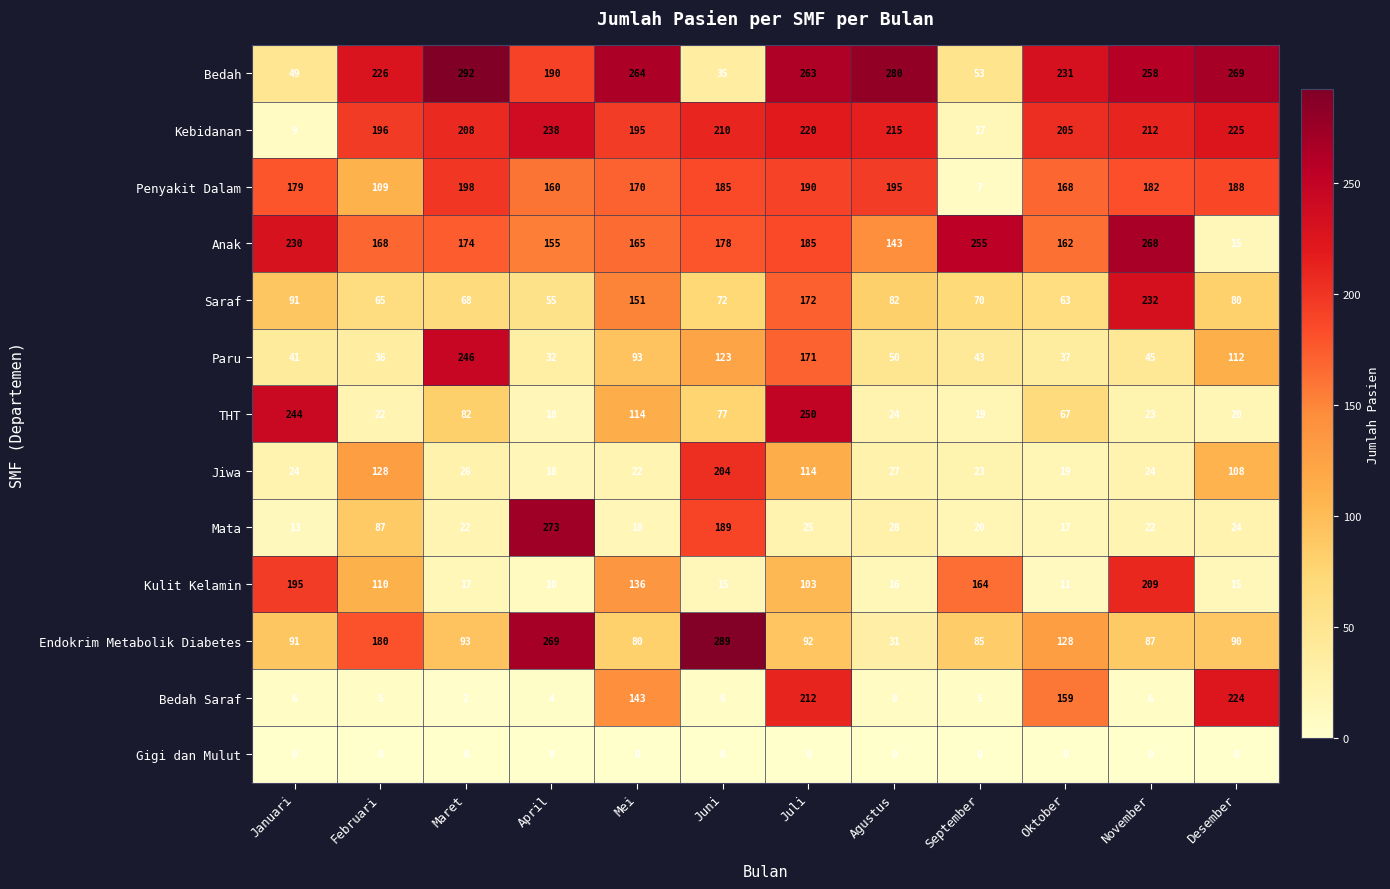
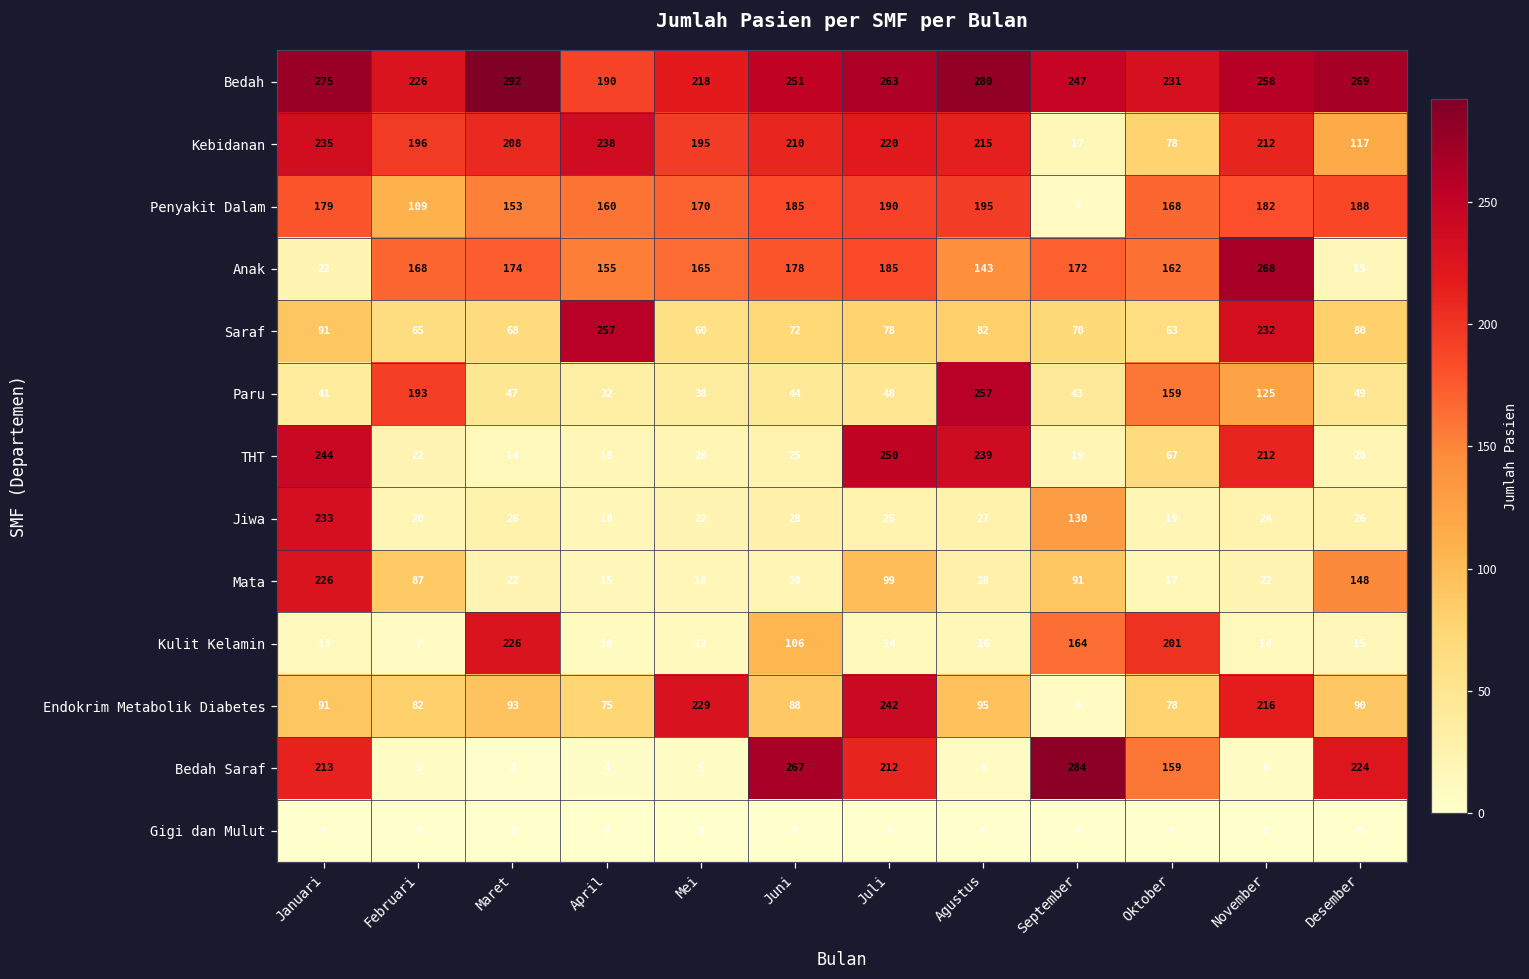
Bedah, Januari: 49 -> 275
Bedah, Mei: 264 -> 218
Bedah, Juni: 35 -> 251
Bedah, September: 53 -> 247
Kebidanan, Januari: 9 -> 235
Kebidanan, Oktober: 205 -> 78
Kebidanan, Desember: 225 -> 117
Penyakit Dalam, Maret: 198 -> 153
Anak, Januari: 230 -> 22
Anak, September: 255 -> 172
Saraf, April: 55 -> 257
Saraf, Mei: 151 -> 60
Saraf, Juli: 172 -> 78
Paru, Februari: 36 -> 193
Paru, Maret: 246 -> 47
Paru, Mei: 93 -> 38
Paru, Juni: 123 -> 44
Paru, Juli: 171 -> 48
Paru, Agustus: 50 -> 257
Paru, Oktober: 37 -> 159
Paru, November: 45 -> 125
Paru, Desember: 112 -> 49
THT, Maret: 82 -> 14
THT, Mei: 114 -> 20
THT, Juni: 77 -> 25
THT, Agustus: 24 -> 239
THT, November: 23 -> 212
Jiwa, Januari: 24 -> 233
Jiwa, Februari: 128 -> 20
Jiwa, Juni: 204 -> 28
Jiwa, Juli: 114 -> 25
Jiwa, September: 23 -> 130
Jiwa, Desember: 108 -> 26
Mata, Januari: 13 -> 226
Mata, April: 273 -> 15
Mata, Juni: 189 -> 20
Mata, Juli: 25 -> 99
Mata, September: 20 -> 91
Mata, Desember: 24 -> 148
Kulit Kelamin, Januari: 195 -> 13
Kulit Kelamin, Februari: 110 -> 7
Kulit Kelamin, Maret: 17 -> 226
Kulit Kelamin, Mei: 136 -> 12
Kulit Kelamin, Juni: 15 -> 106
Kulit Kelamin, Juli: 103 -> 14
Kulit Kelamin, Oktober: 11 -> 201
Kulit Kelamin, November: 209 -> 14
Endokrim Metabolik Diabetes, Februari: 180 -> 82
Endokrim Metabolik Diabetes, April: 269 -> 75
Endokrim Metabolik Diabetes, Mei: 80 -> 229
Endokrim Metabolik Diabetes, Juni: 289 -> 88
Endokrim Metabolik Diabetes, Juli: 92 -> 242
Endokrim Metabolik Diabetes, Agustus: 31 -> 95
Endokrim Metabolik Diabetes, September: 85 -> 9
Endokrim Metabolik Diabetes, Oktober: 128 -> 78
Endokrim Metabolik Diabetes, November: 87 -> 216
Bedah Saraf, Januari: 6 -> 213
Bedah Saraf, Mei: 143 -> 5
Bedah Saraf, Juni: 6 -> 267
Bedah Saraf, September: 5 -> 284
